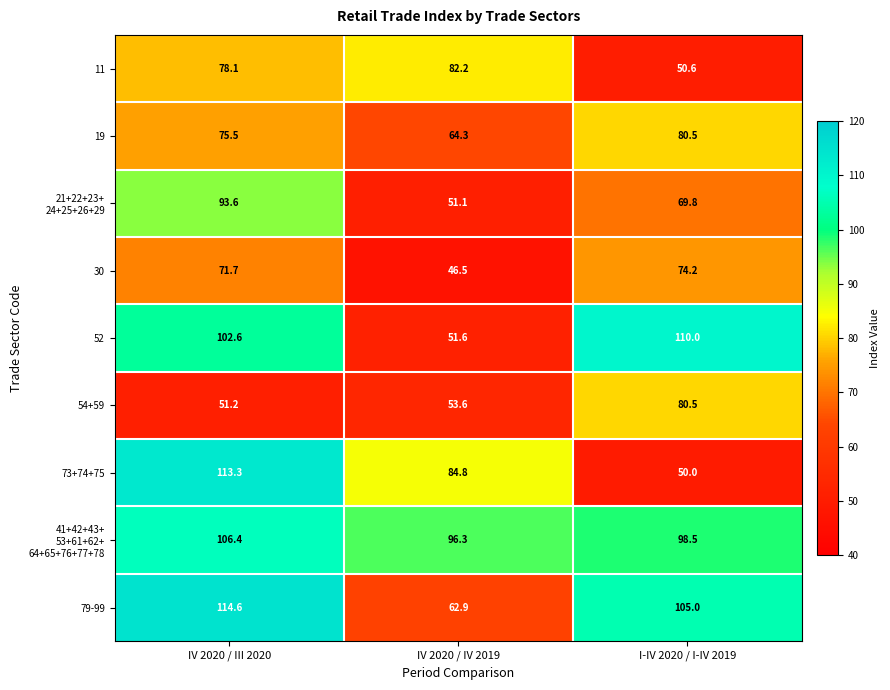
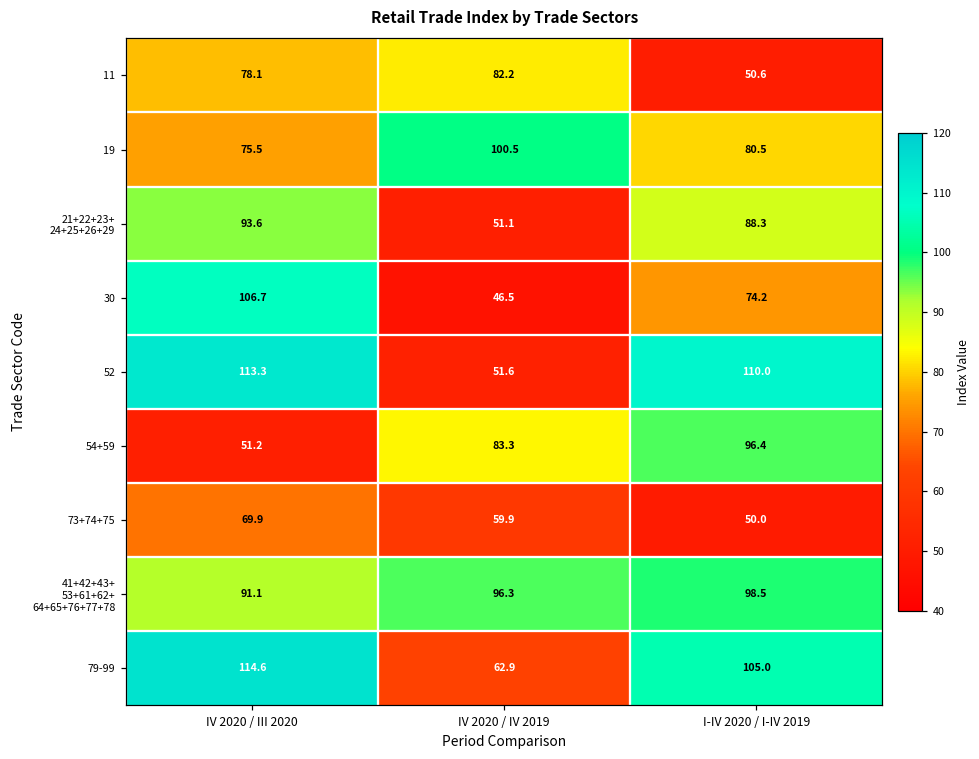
19, IV 2020 / IV 2019: 64.3 -> 100.5
21+22+23+ 24+25+26+29, I-IV 2020 / I-IV 2019: 69.8 -> 88.3
30, IV 2020 / III 2020: 71.7 -> 106.7
52, IV 2020 / III 2020: 102.6 -> 113.3
54+59, IV 2020 / IV 2019: 53.6 -> 83.3
54+59, I-IV 2020 / I-IV 2019: 80.5 -> 96.4
73+74+75, IV 2020 / III 2020: 113.3 -> 69.9
73+74+75, IV 2020 / IV 2019: 84.8 -> 59.9
41+42+43+ 53+61+62+ 64+65+76+77+78, IV 2020 / III 2020: 106.4 -> 91.1
